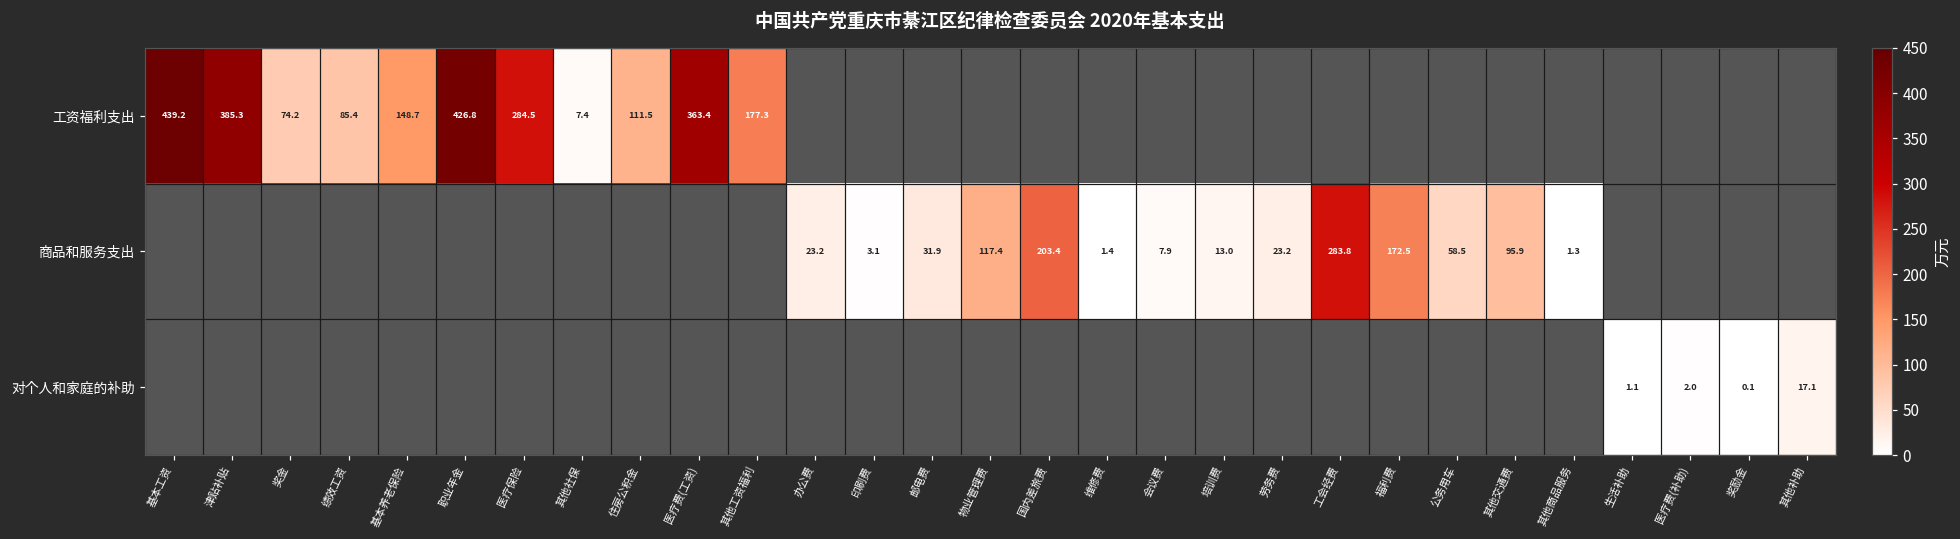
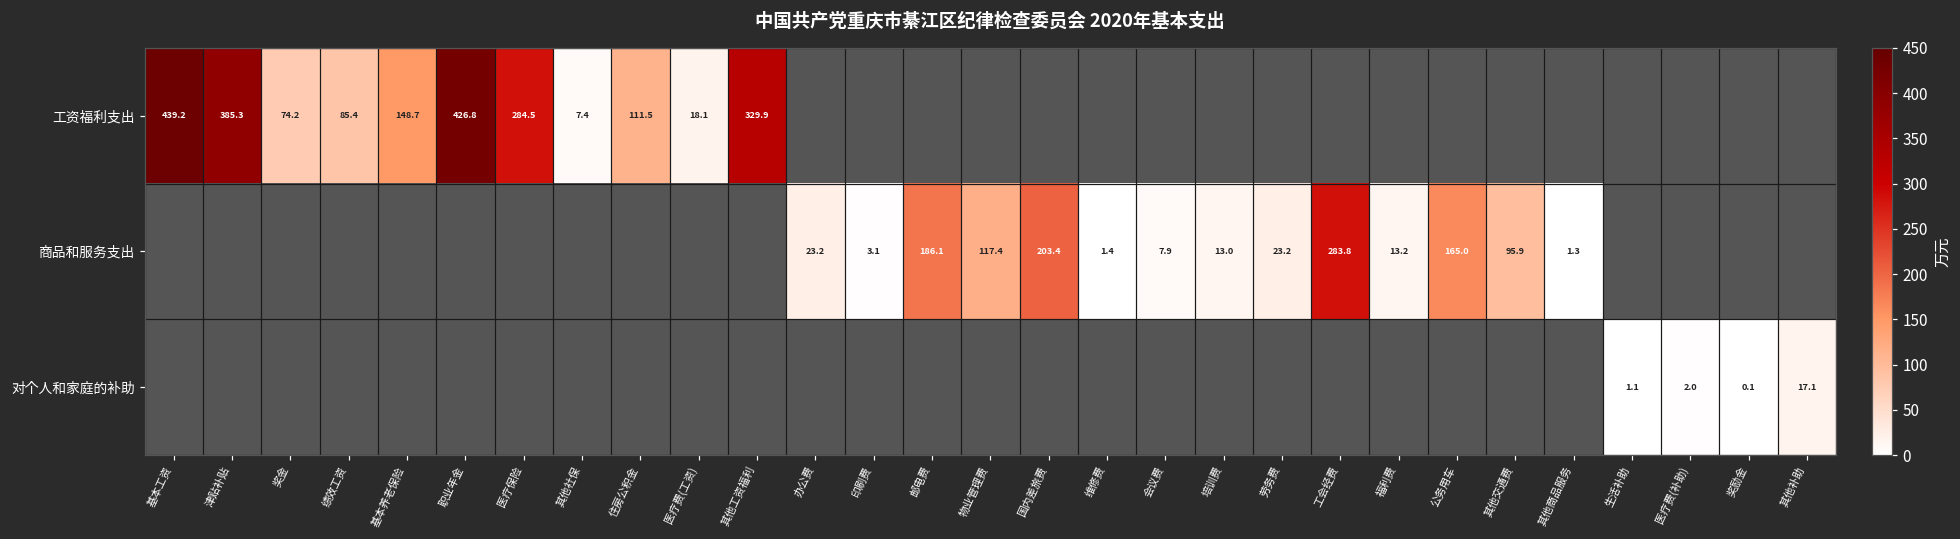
工资福利支出, 医疗费(工资): 363.4 -> 18.1
工资福利支出, 其他工资福利: 177.3 -> 329.9
商品和服务支出, 邮电费: 31.9 -> 186.1
商品和服务支出, 福利费: 172.5 -> 13.2
商品和服务支出, 公务用车: 58.5 -> 165.0
